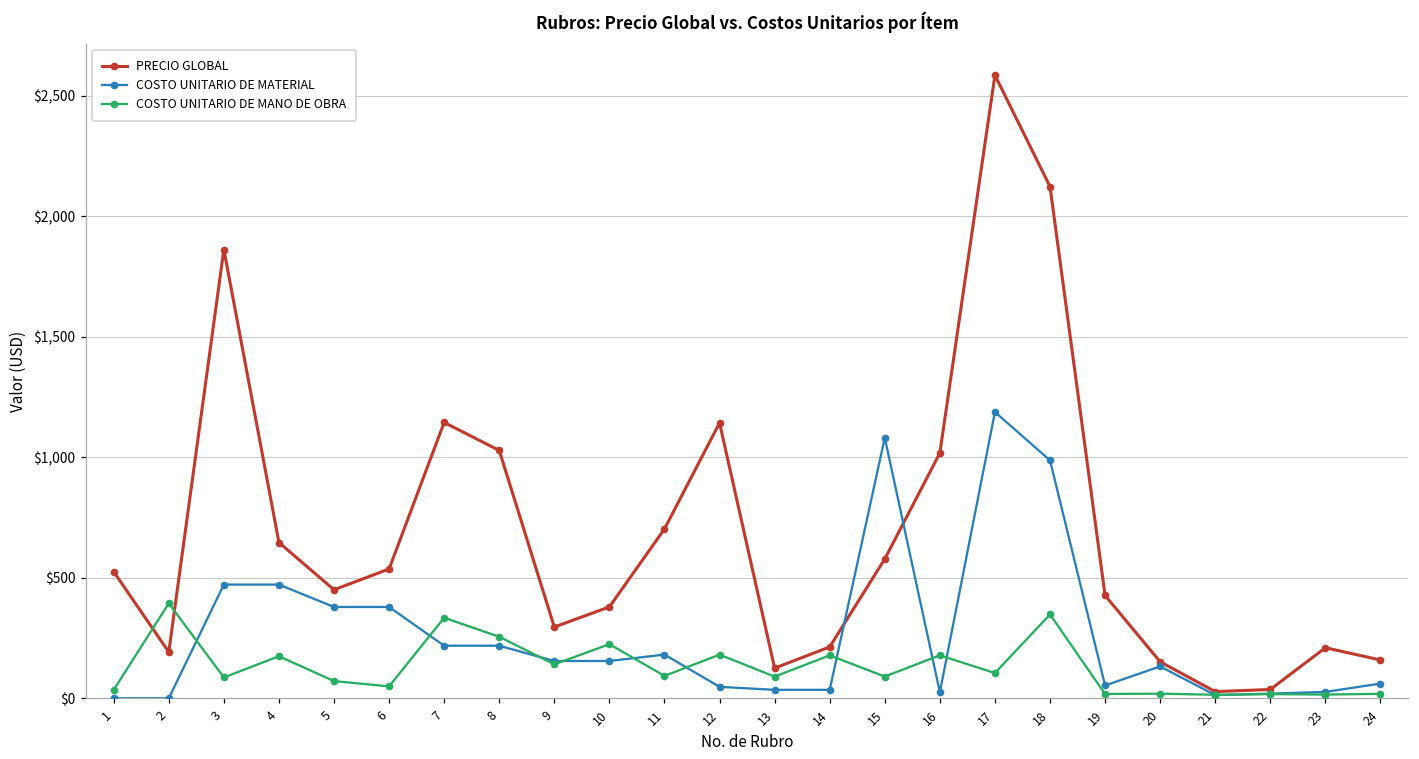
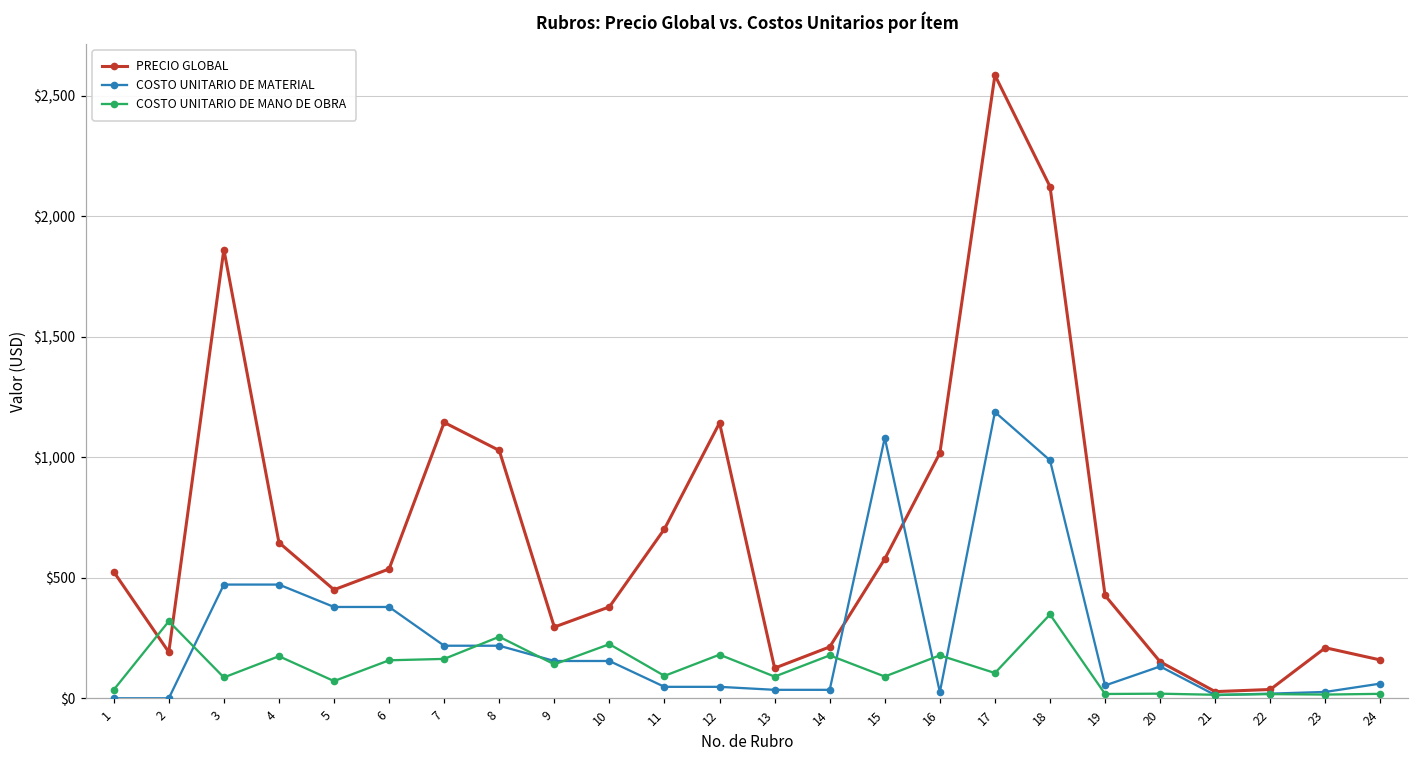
COSTO UNITARIO DE MANO DE OBRA, 2: $390 -> $320
COSTO UNITARIO DE MANO DE OBRA, 6: $50 -> $160
COSTO UNITARIO DE MANO DE OBRA, 7: $330 -> $160
COSTO UNITARIO DE MATERIAL, 11: $180 -> $50
